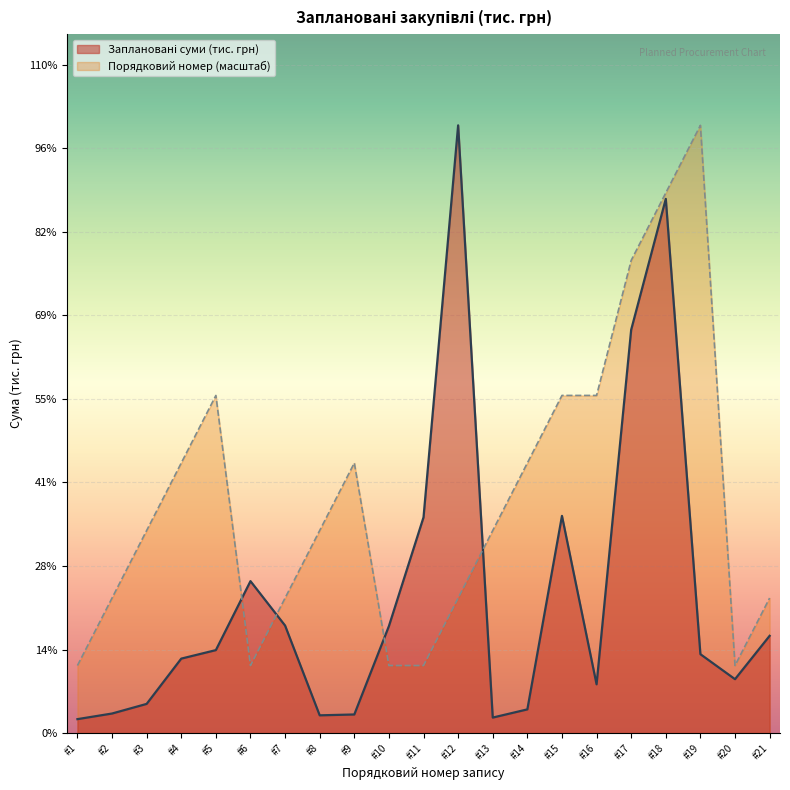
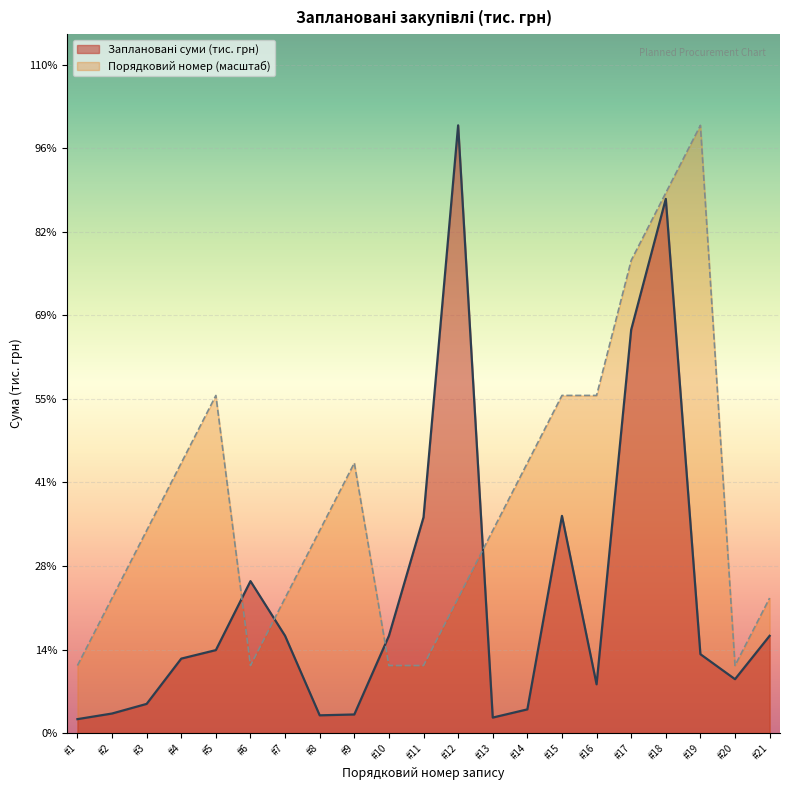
Заплановані суми (тис. грн), #7: 18% -> 16%
Заплановані суми (тис. грн), #10: 18% -> 16%
